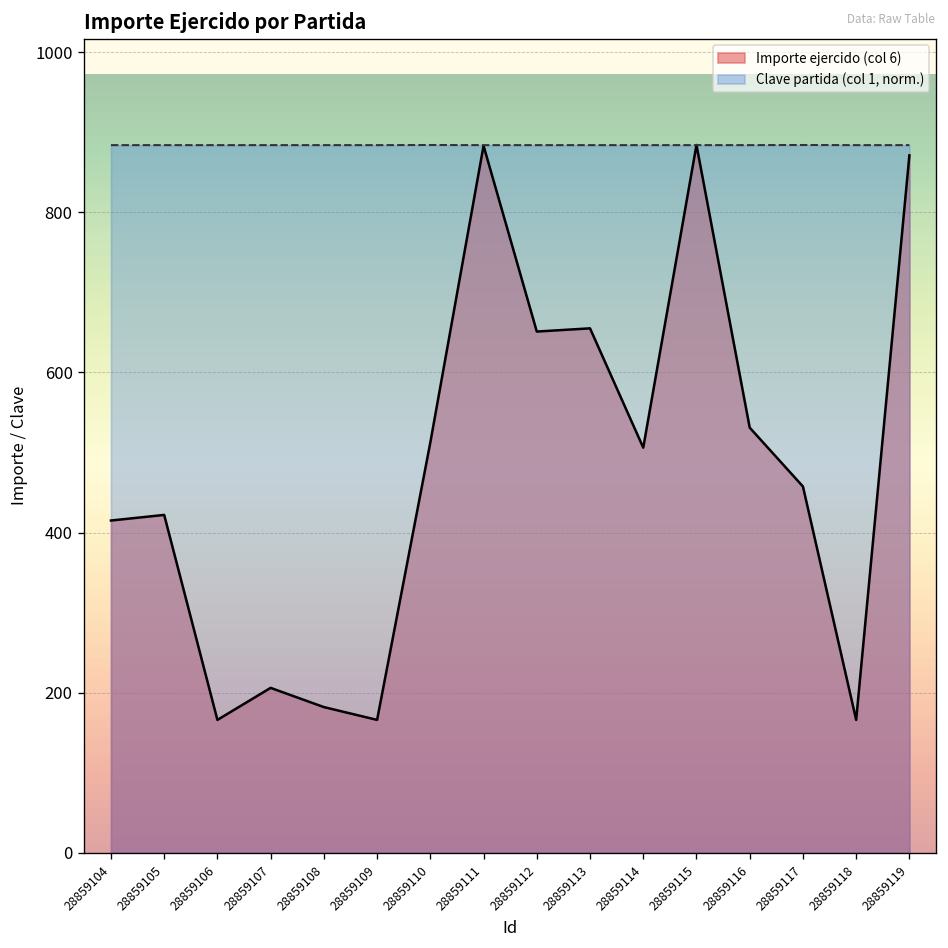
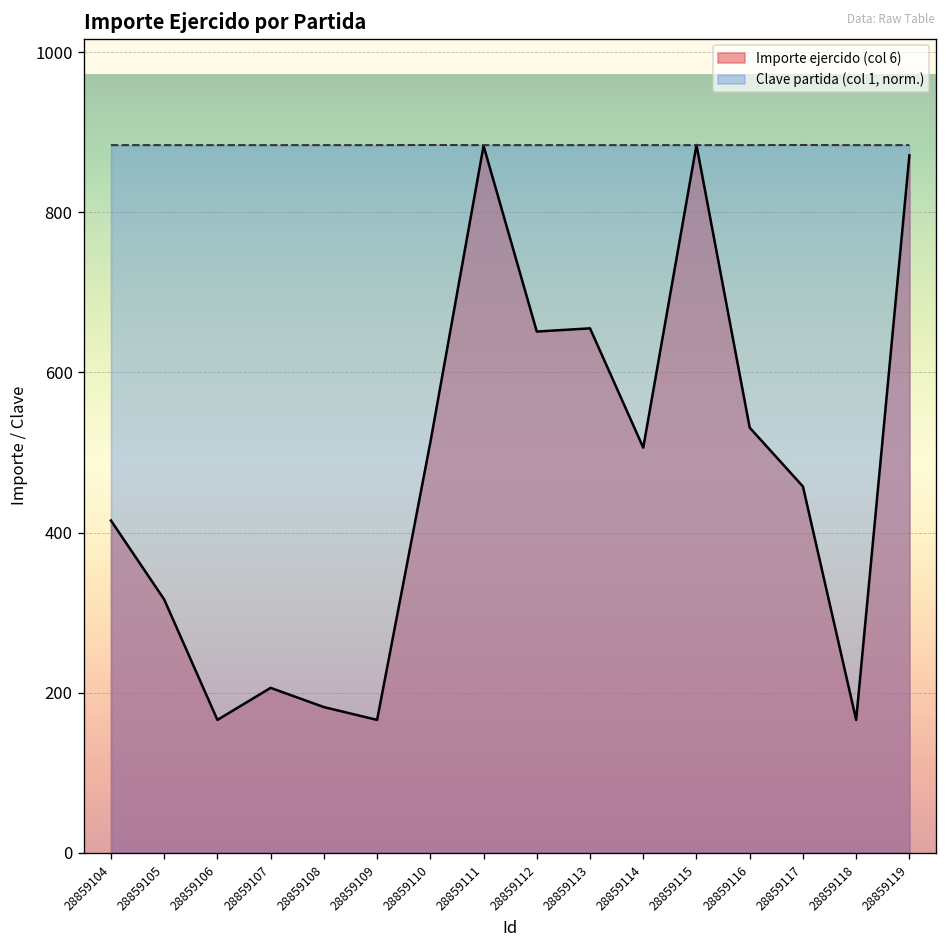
Importe ejercido (col 6), 28859105: 420 -> 320
